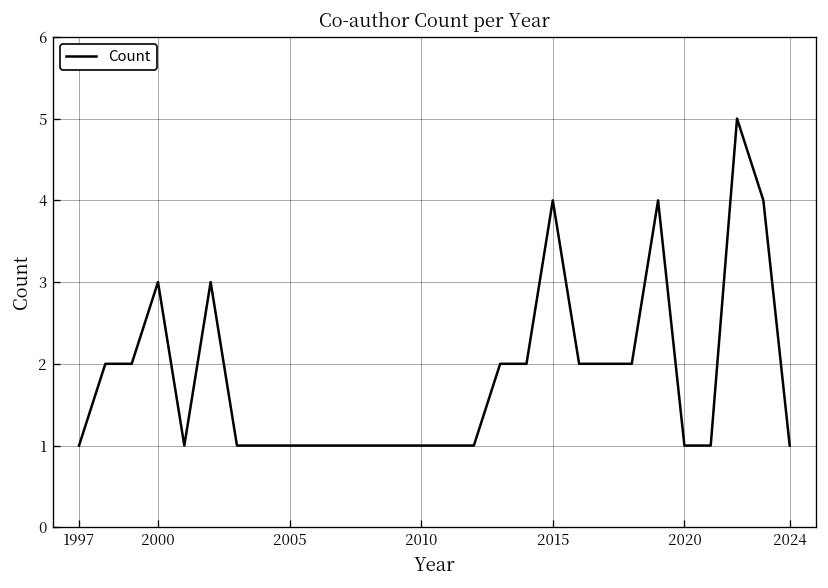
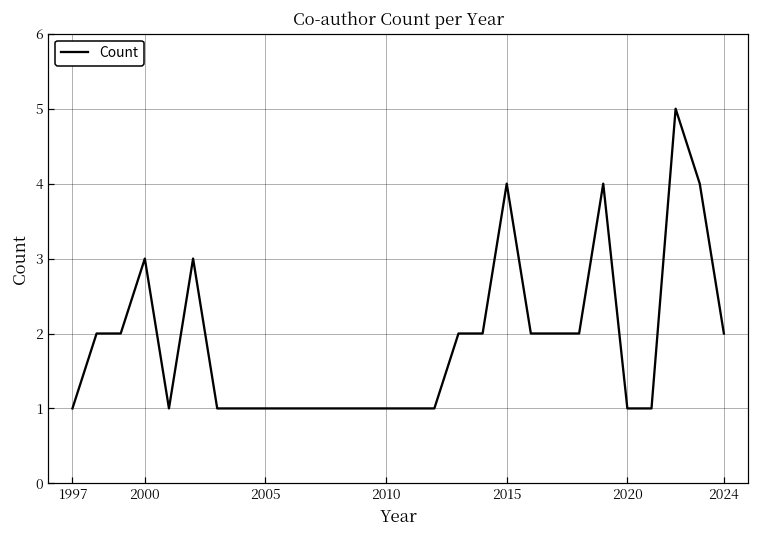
2024: 1 -> 2
